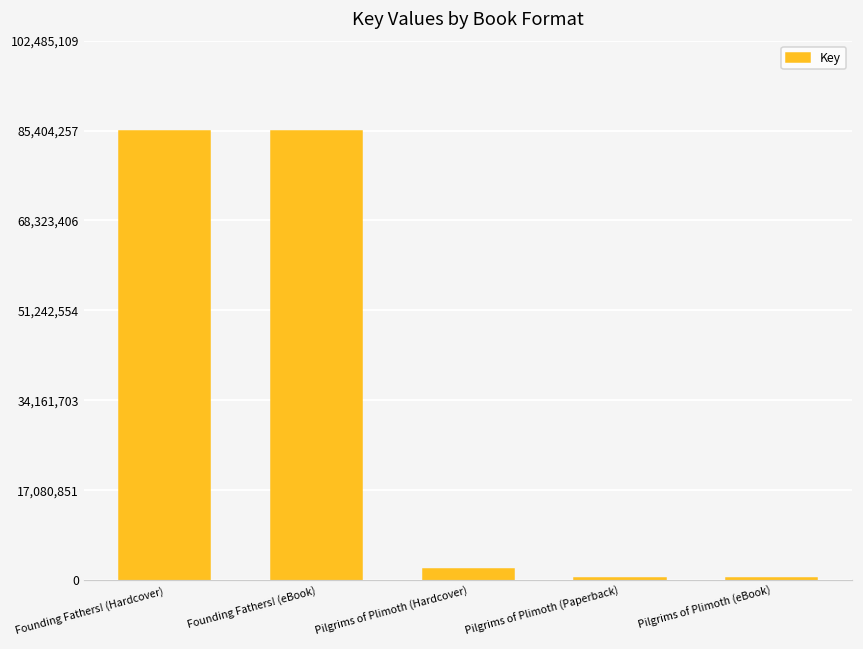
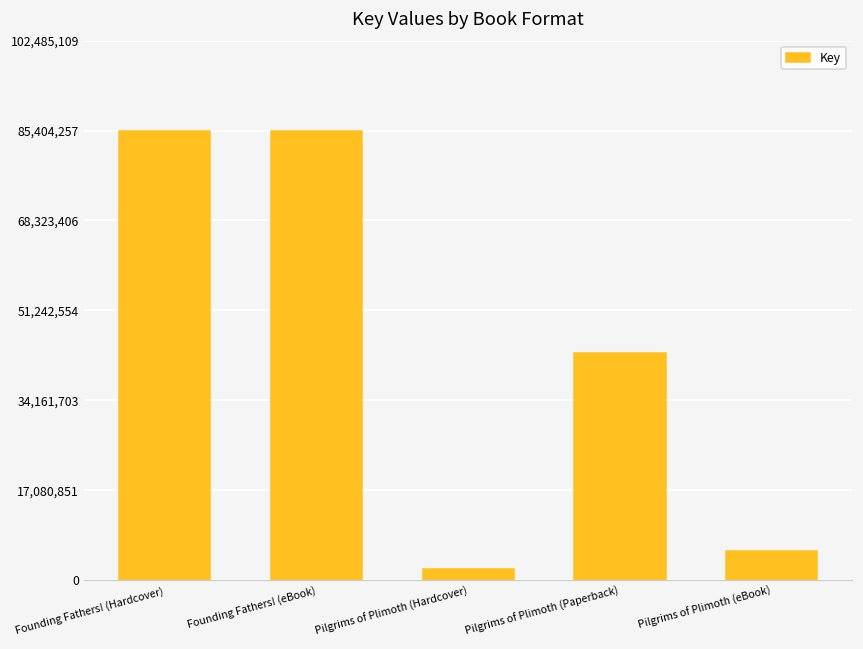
Pilgrims of Plimoth (Paperback): 0 -> 43,000,000
Pilgrims of Plimoth (eBook): 0 -> 5,000,000
